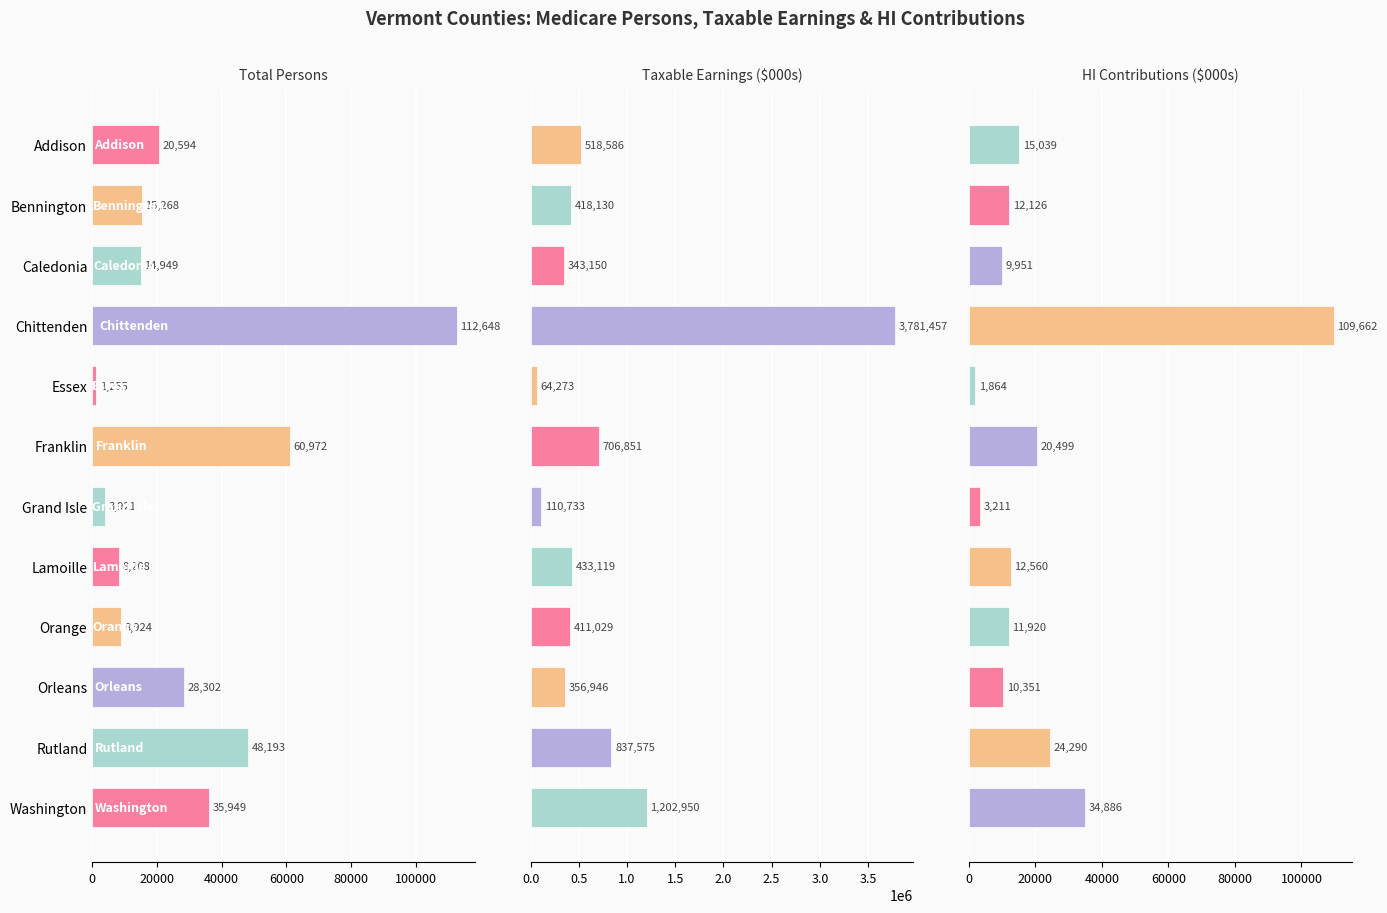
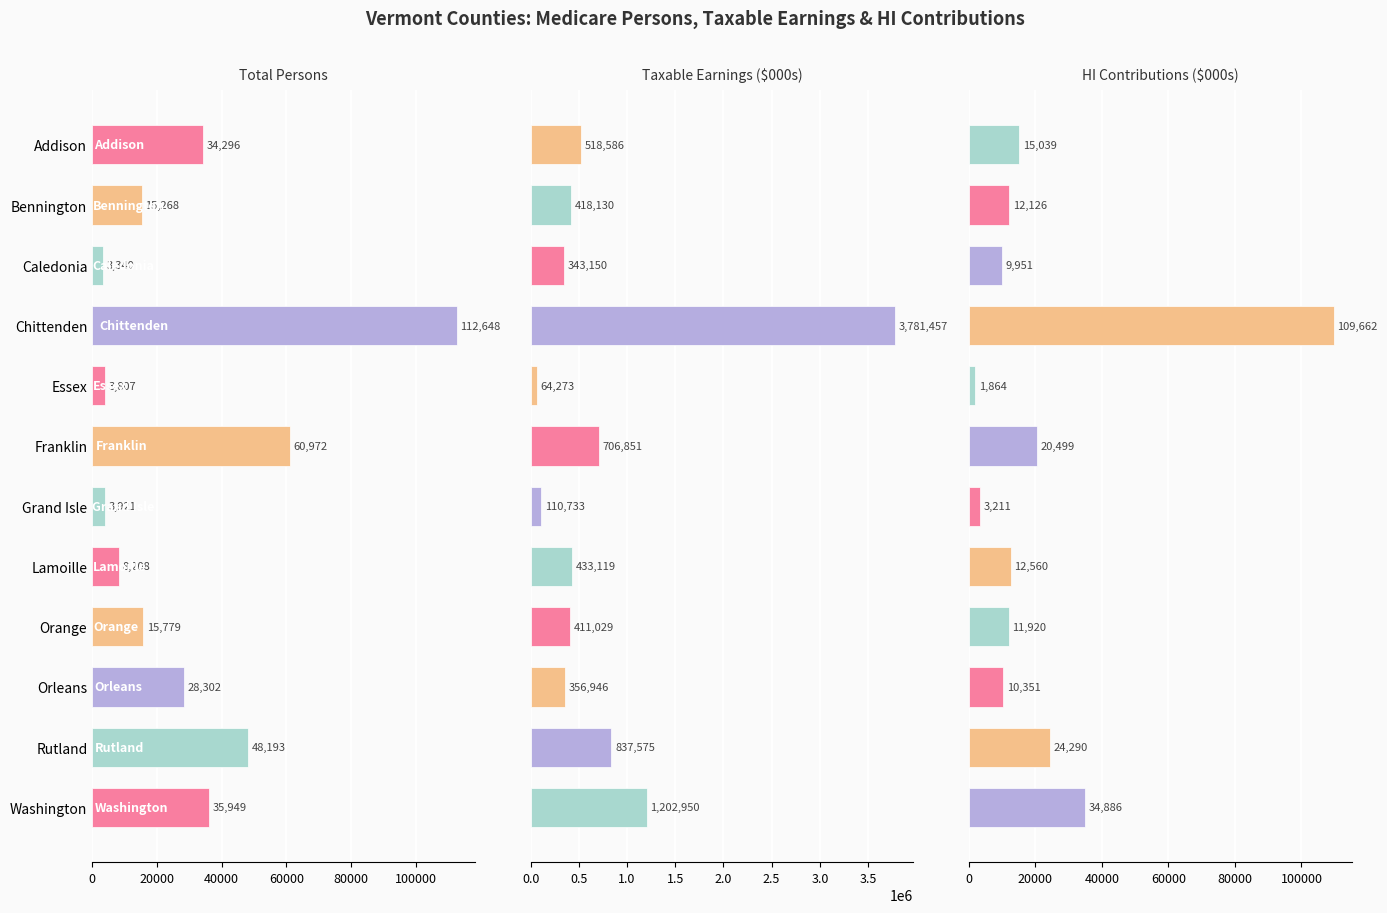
Total Persons, Addison: 20,594 -> 34,296
Total Persons, Caledonia: 14,949 -> 3,340
Total Persons, Essex: 1,255 -> 3,807
Total Persons, Orange: 8,924 -> 15,779
